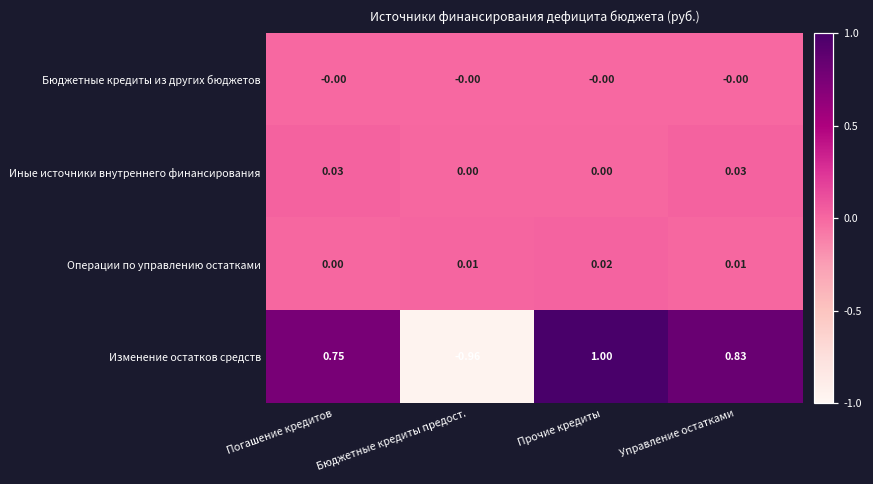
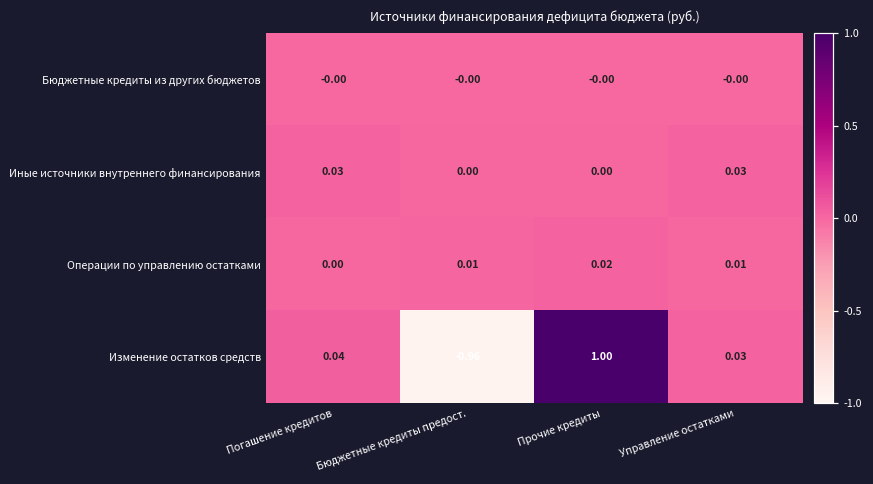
Изменение остатков средств, Погашение кредитов: 0.75 -> 0.04
Изменение остатков средств, Управление остатками: 0.83 -> 0.03
